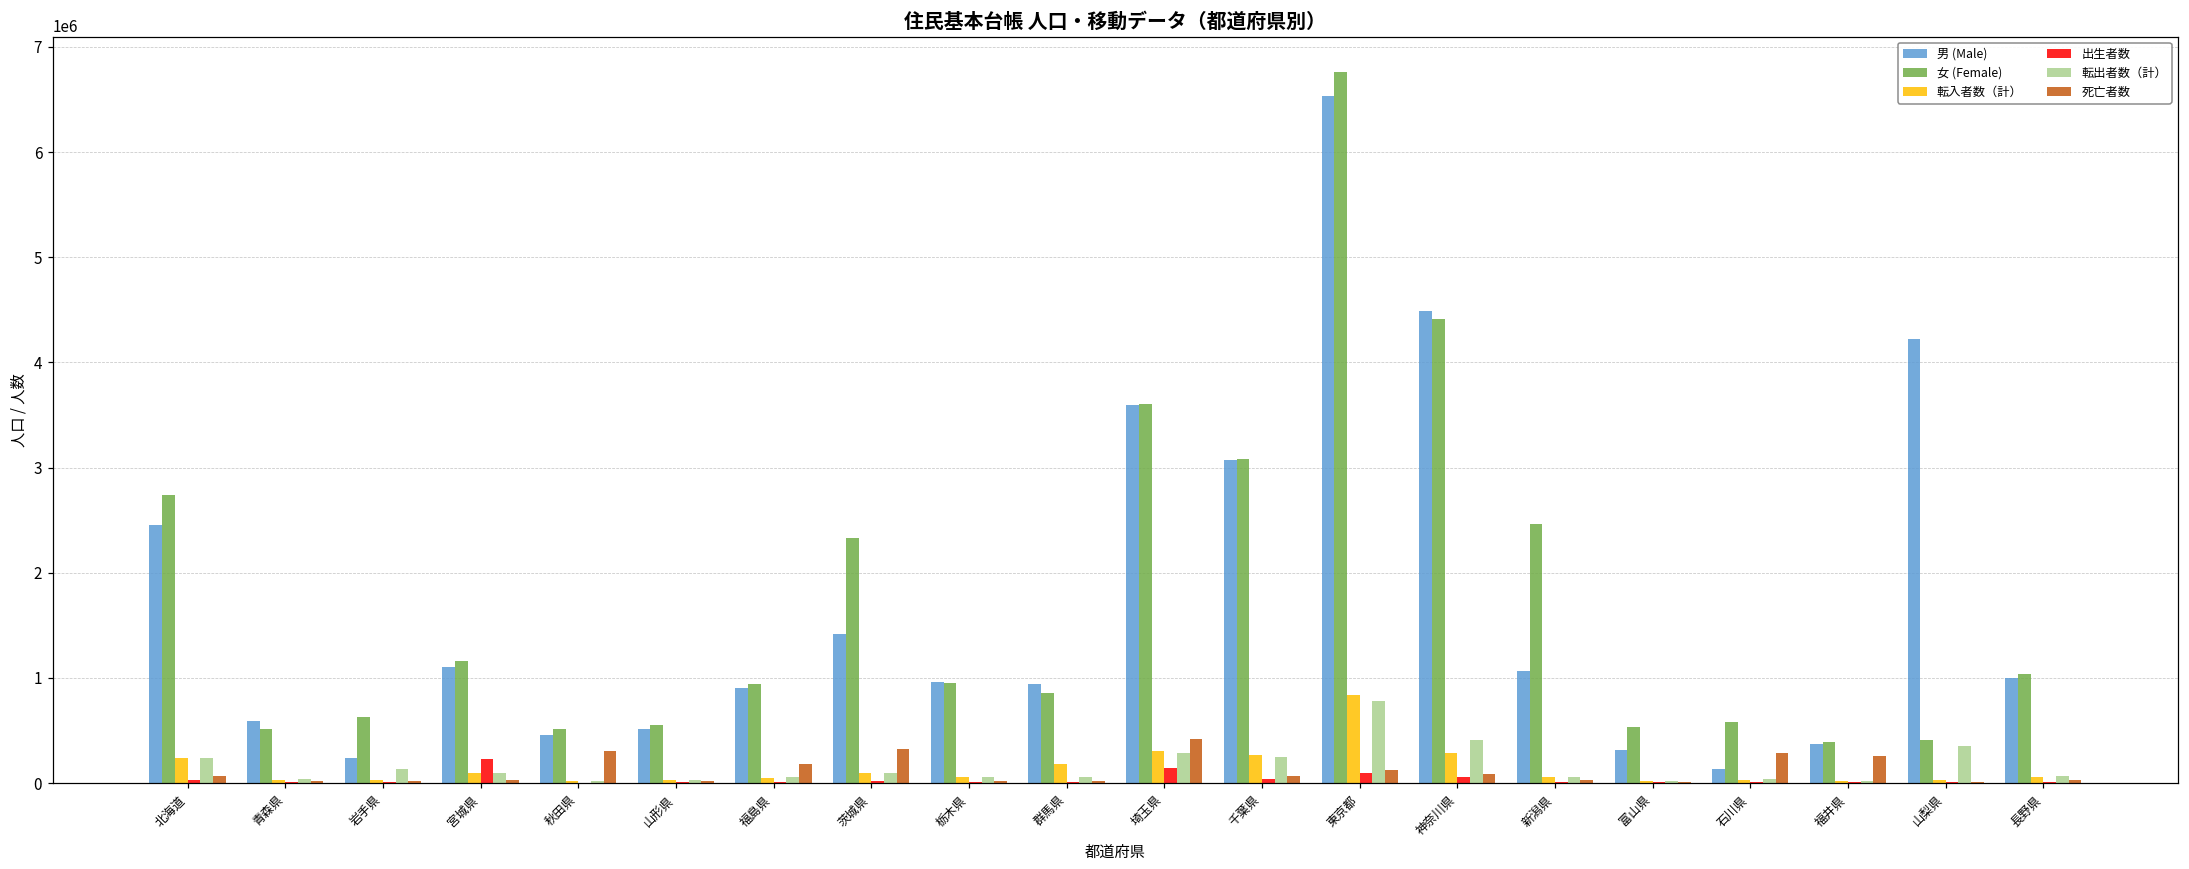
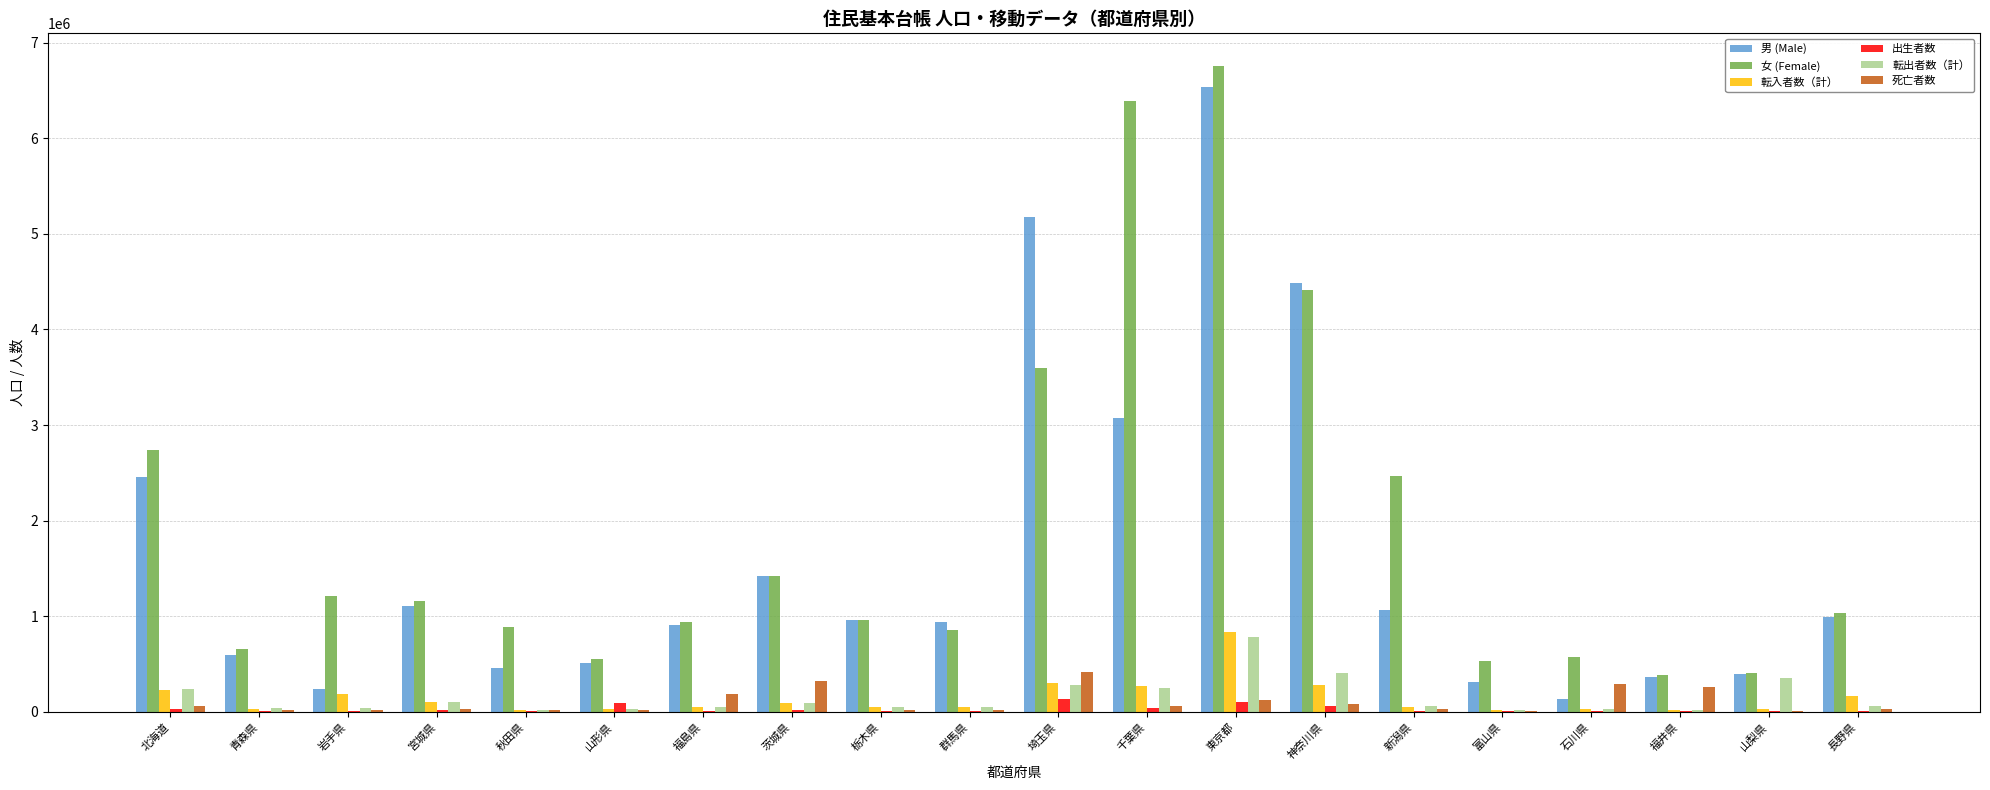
女 (Female), 青森県: 500000 -> 700000
女 (Female), 岩手県: 600000 -> 1200000
転入者数（計）, 岩手県: 0 -> 200000
転出者数（計）, 岩手県: 100000 -> 0
出生者数, 宮城県: 200000 -> 0
女 (Female), 秋田県: 500000 -> 900000
死亡者数, 秋田県: 300000 -> 0
出生者数, 山形県: 0 -> 100000
女 (Female), 茨城県: 2300000 -> 1400000
転入者数（計）, 群馬県: 200000 -> 100000
男 (Male), 埼玉県: 3600000 -> 5200000
女 (Female), 千葉県: 3100000 -> 6400000
男 (Male), 山梨県: 4200000 -> 400000
転入者数（計）, 長野県: 100000 -> 200000
